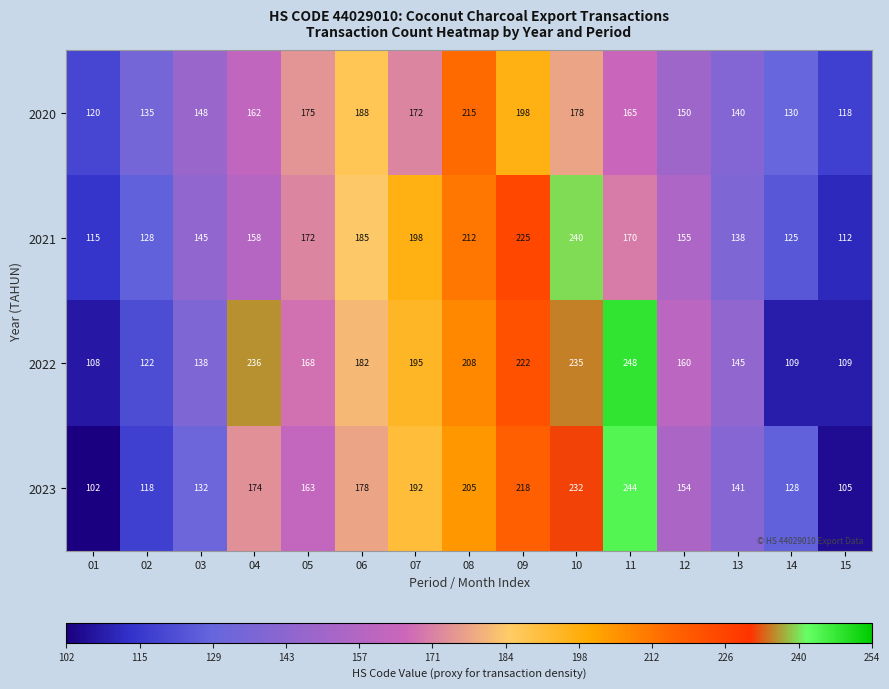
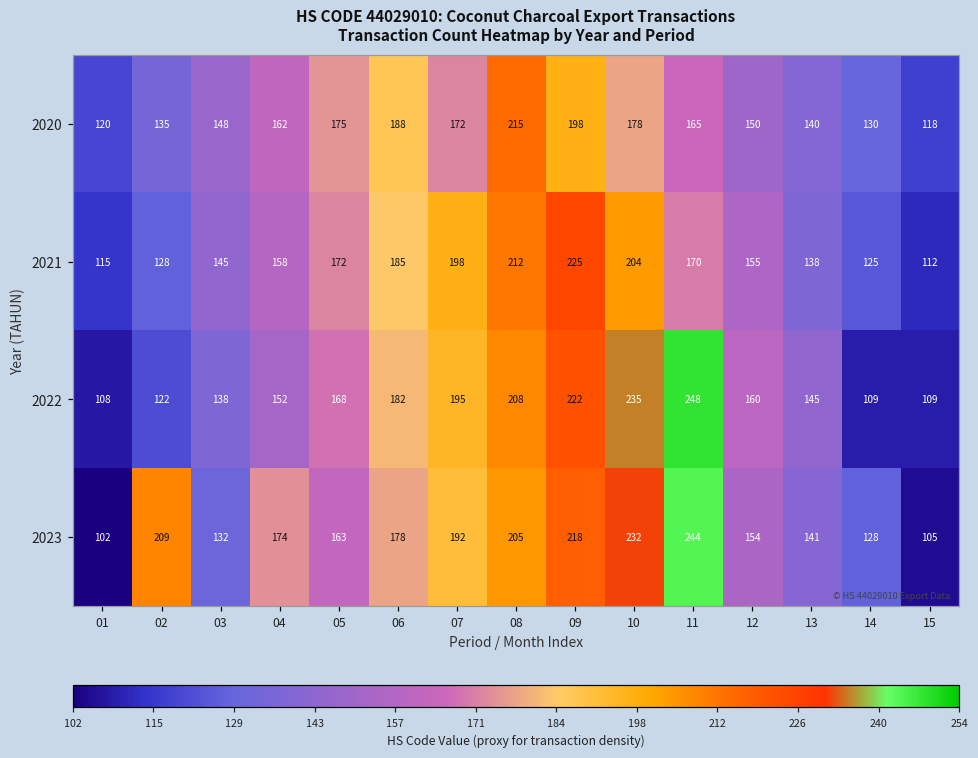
2021, 10: 240 -> 204
2022, 04: 236 -> 152
2023, 02: 118 -> 209
